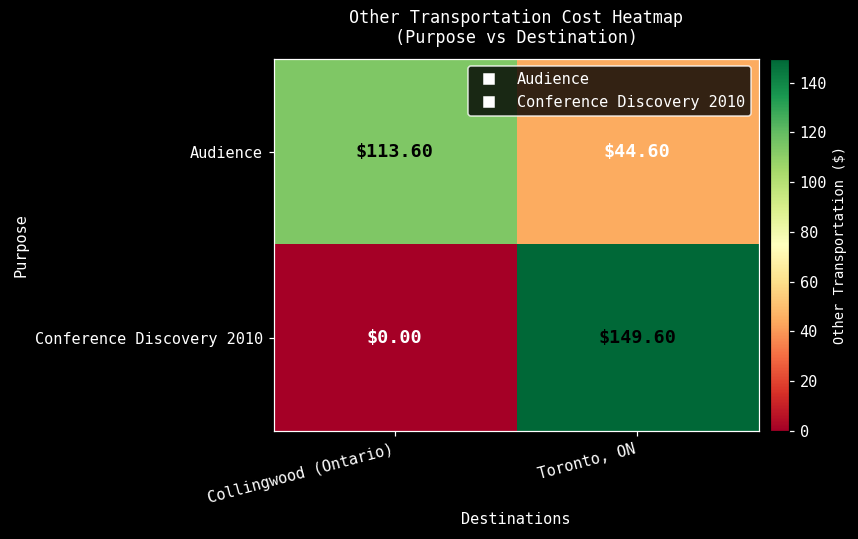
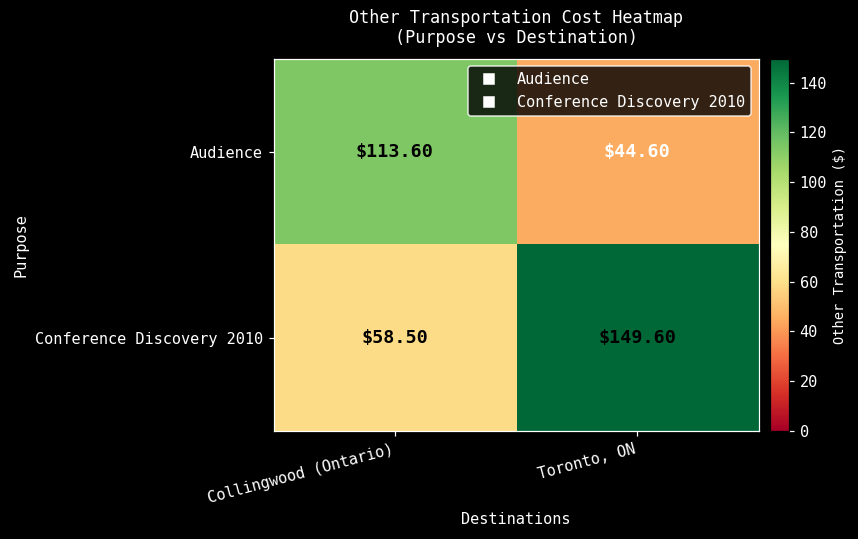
Conference Discovery 2010, Collingwood (Ontario): $0.00 -> $58.50
